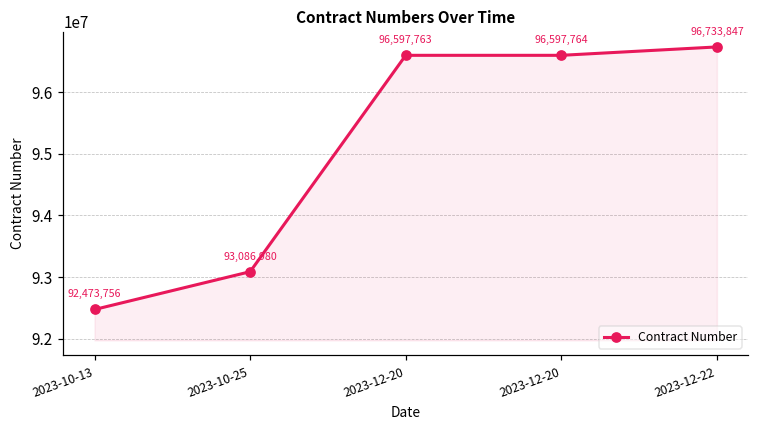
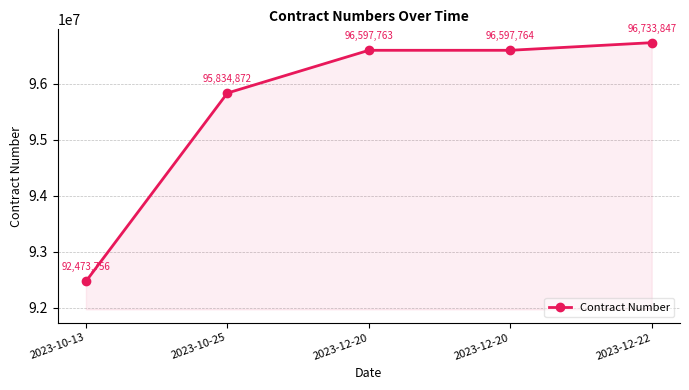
2023-10-25: 93,086,980 -> 95,834,872
